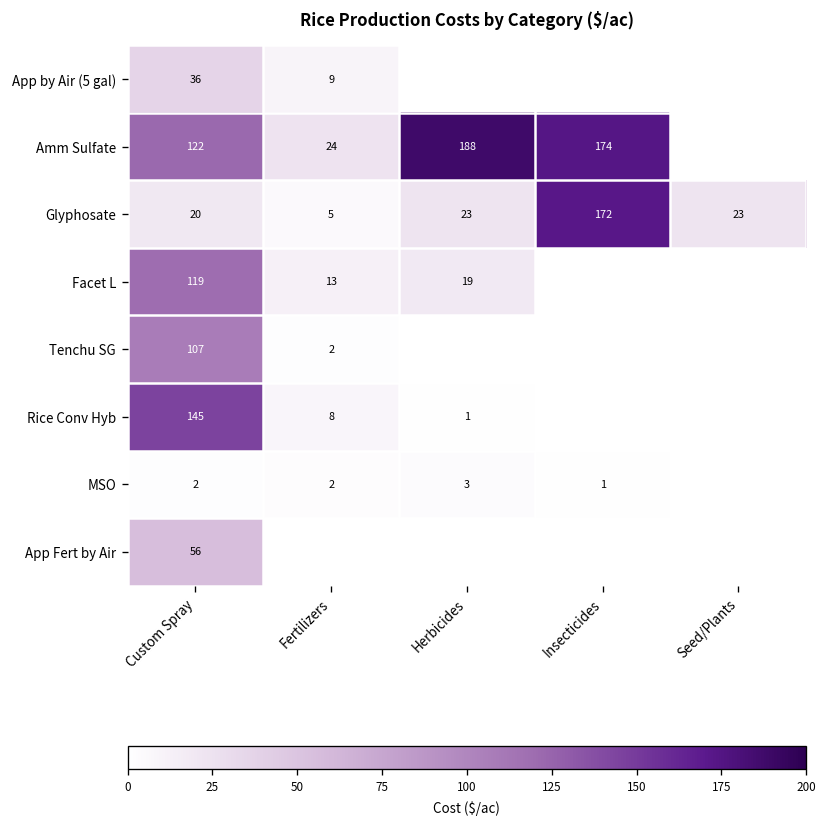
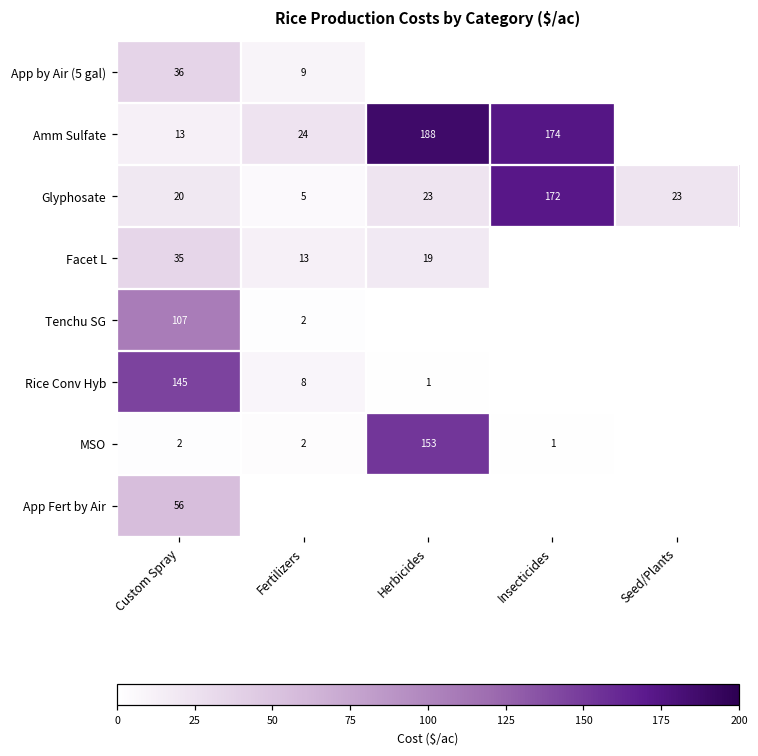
Amm Sulfate, Custom Spray: 122 -> 13
Facet L, Custom Spray: 119 -> 35
MSO, Herbicides: 3 -> 153
